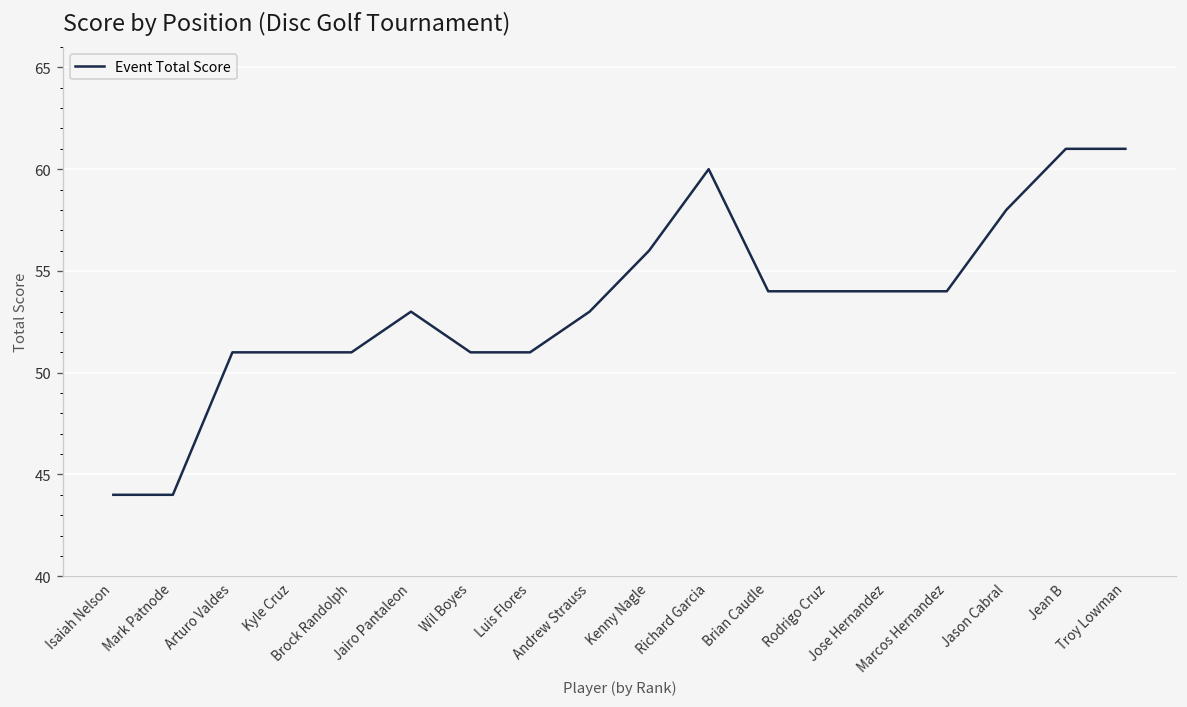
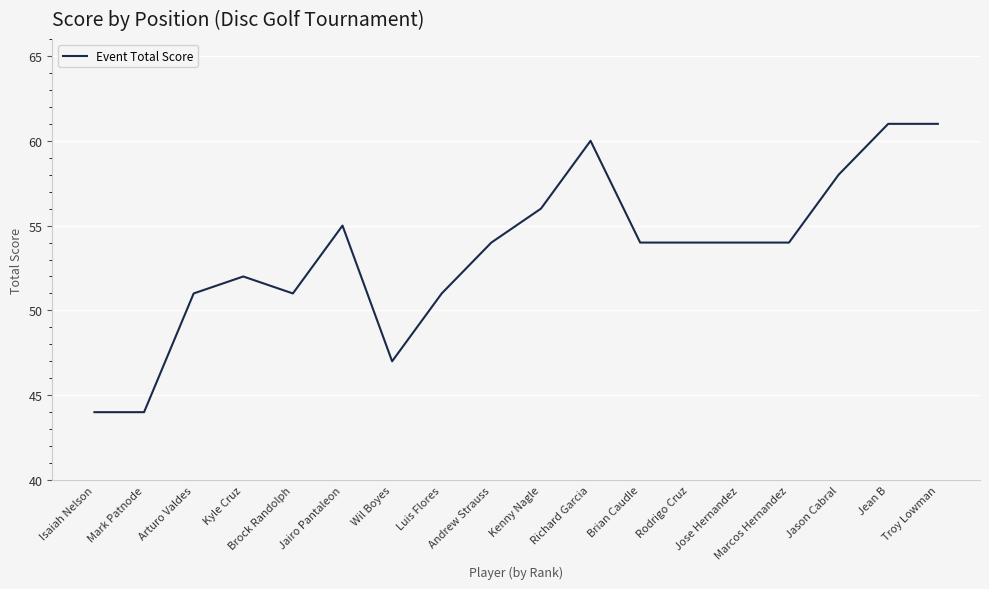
Kyle Cruz: 51 -> 52
Jairo Pantaleon: 53 -> 55
Wil Boyes: 51 -> 47
Andrew Strauss: 53 -> 54
